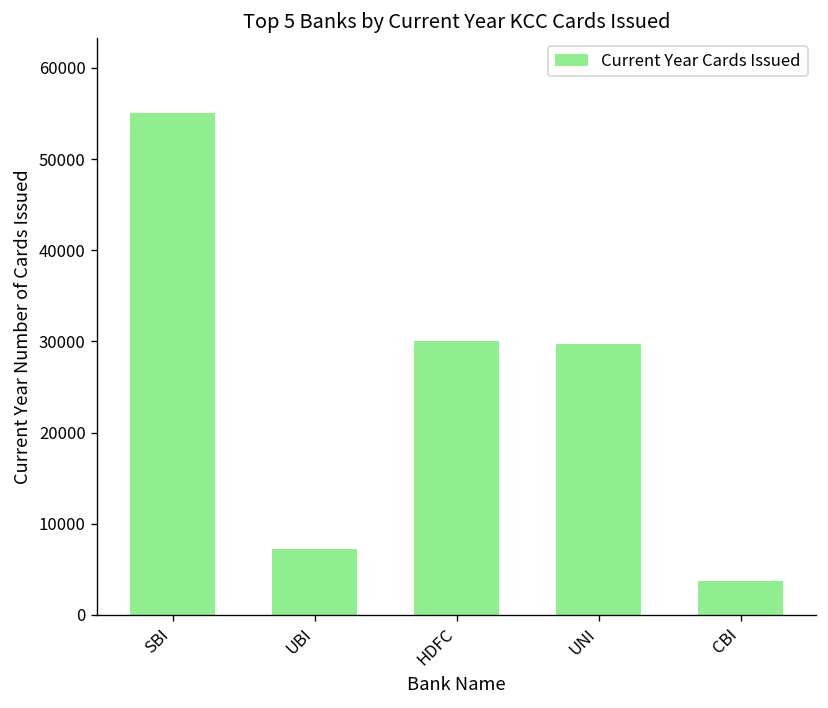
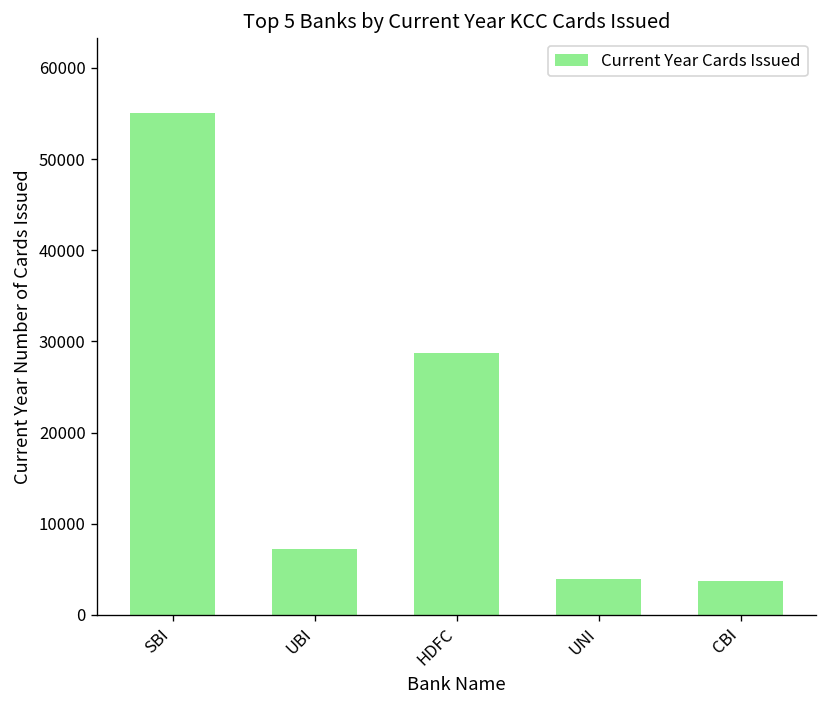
HDFC: 30000 -> 29000
UNI: 30000 -> 4000
